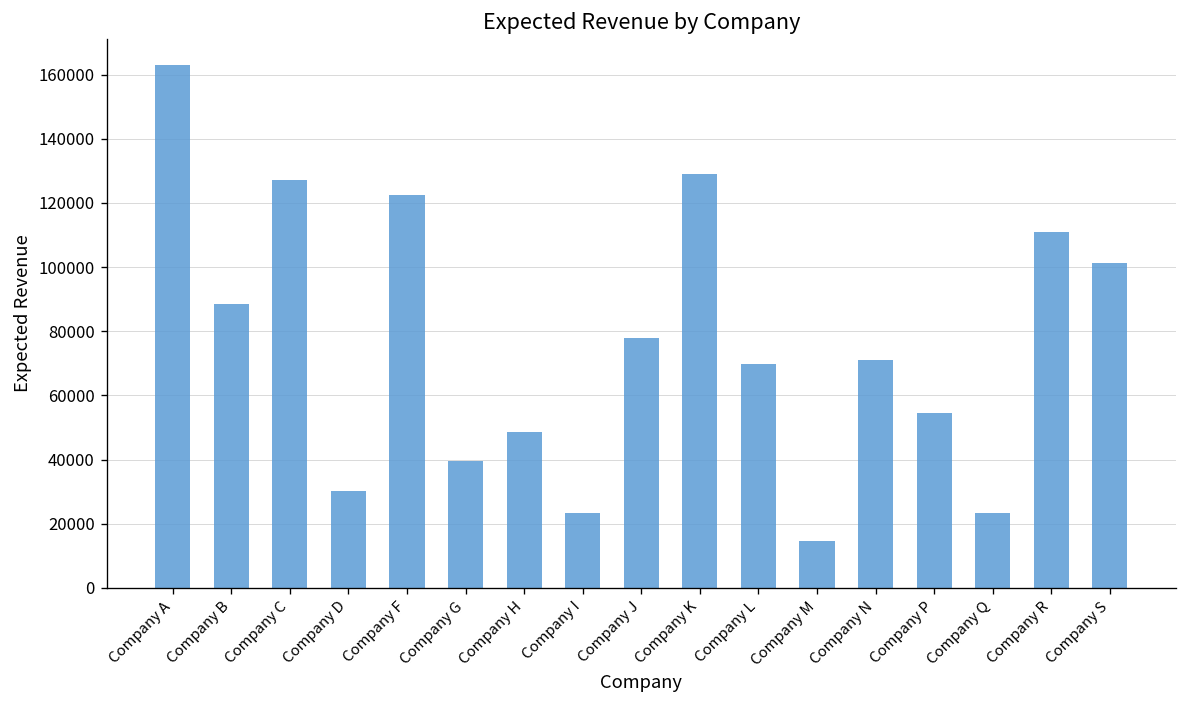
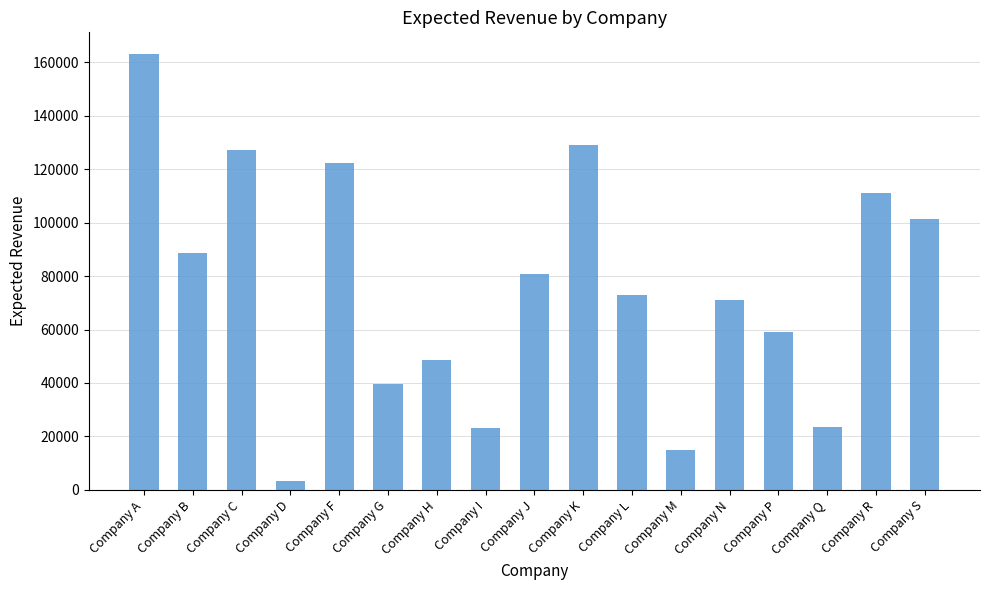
Company D: 30000 -> 3000
Company J: 78000 -> 81000
Company L: 70000 -> 73000
Company P: 55000 -> 59000
